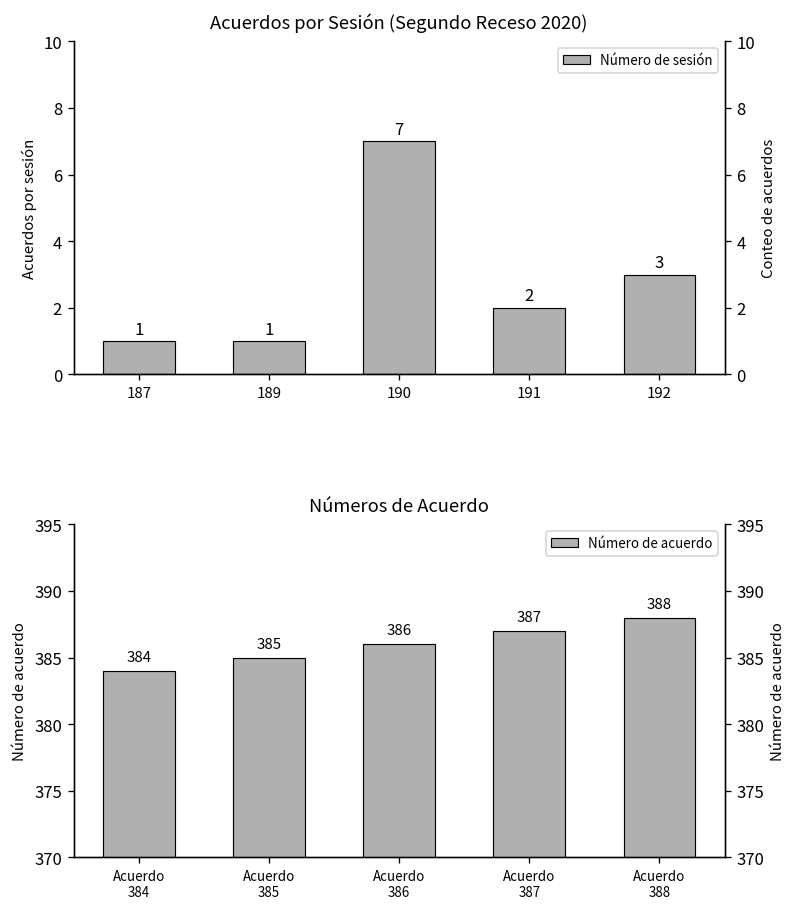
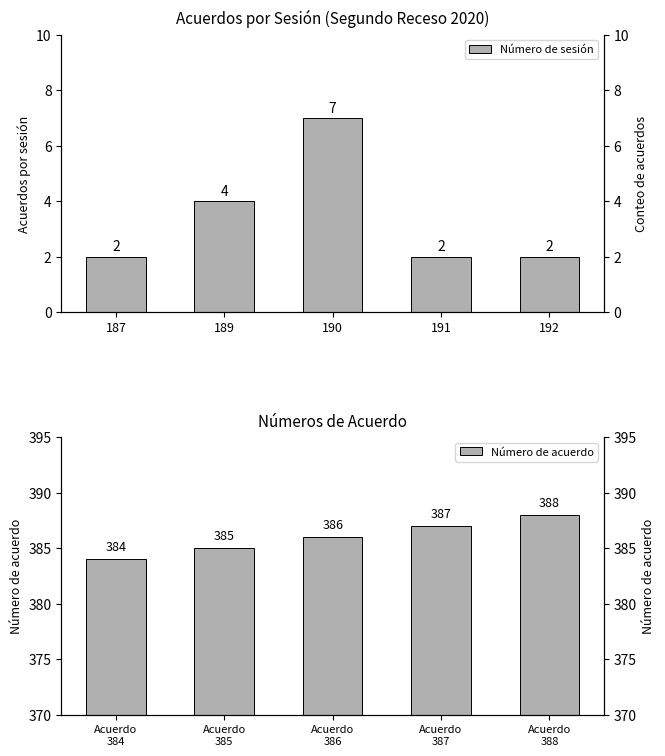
Acuerdos por Sesión (Segundo Receso 2020), 187: 1 -> 2
Acuerdos por Sesión (Segundo Receso 2020), 189: 1 -> 4
Acuerdos por Sesión (Segundo Receso 2020), 192: 3 -> 2
